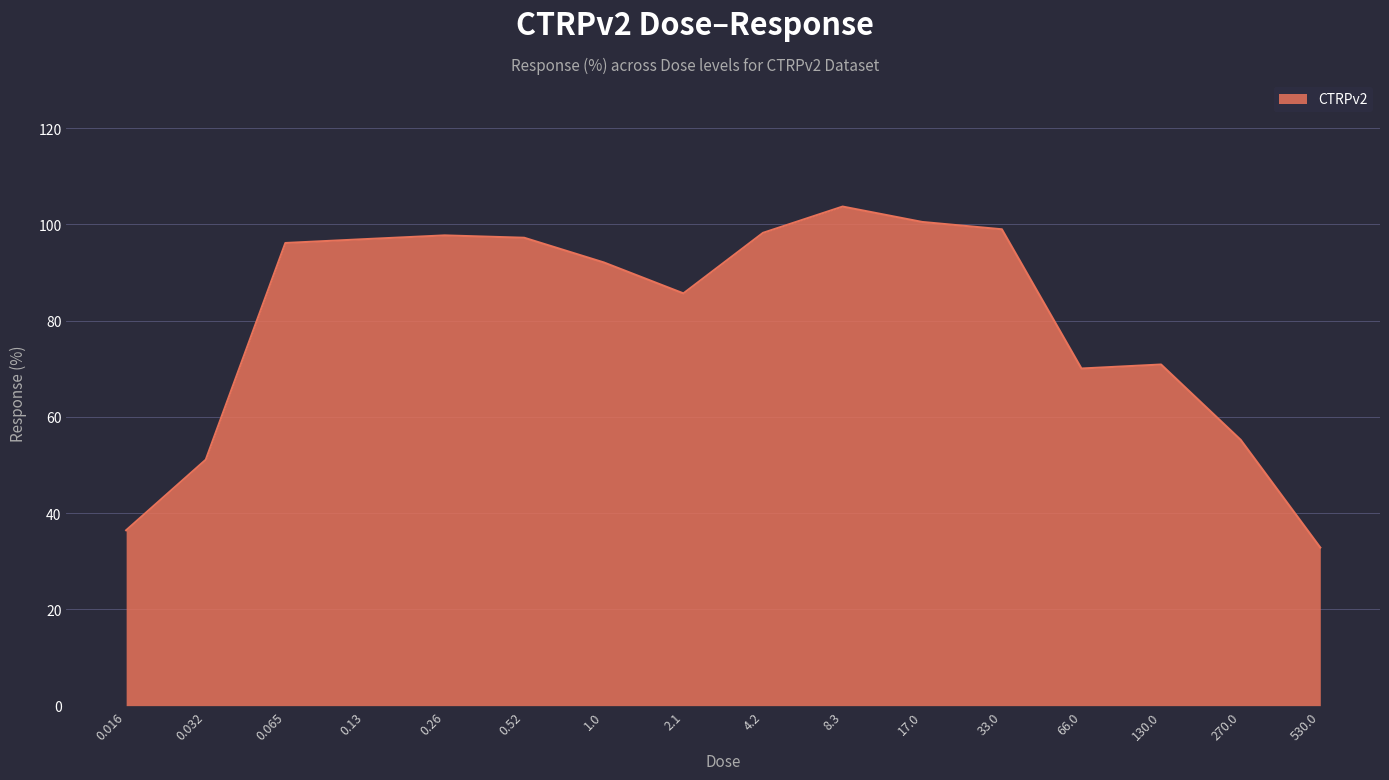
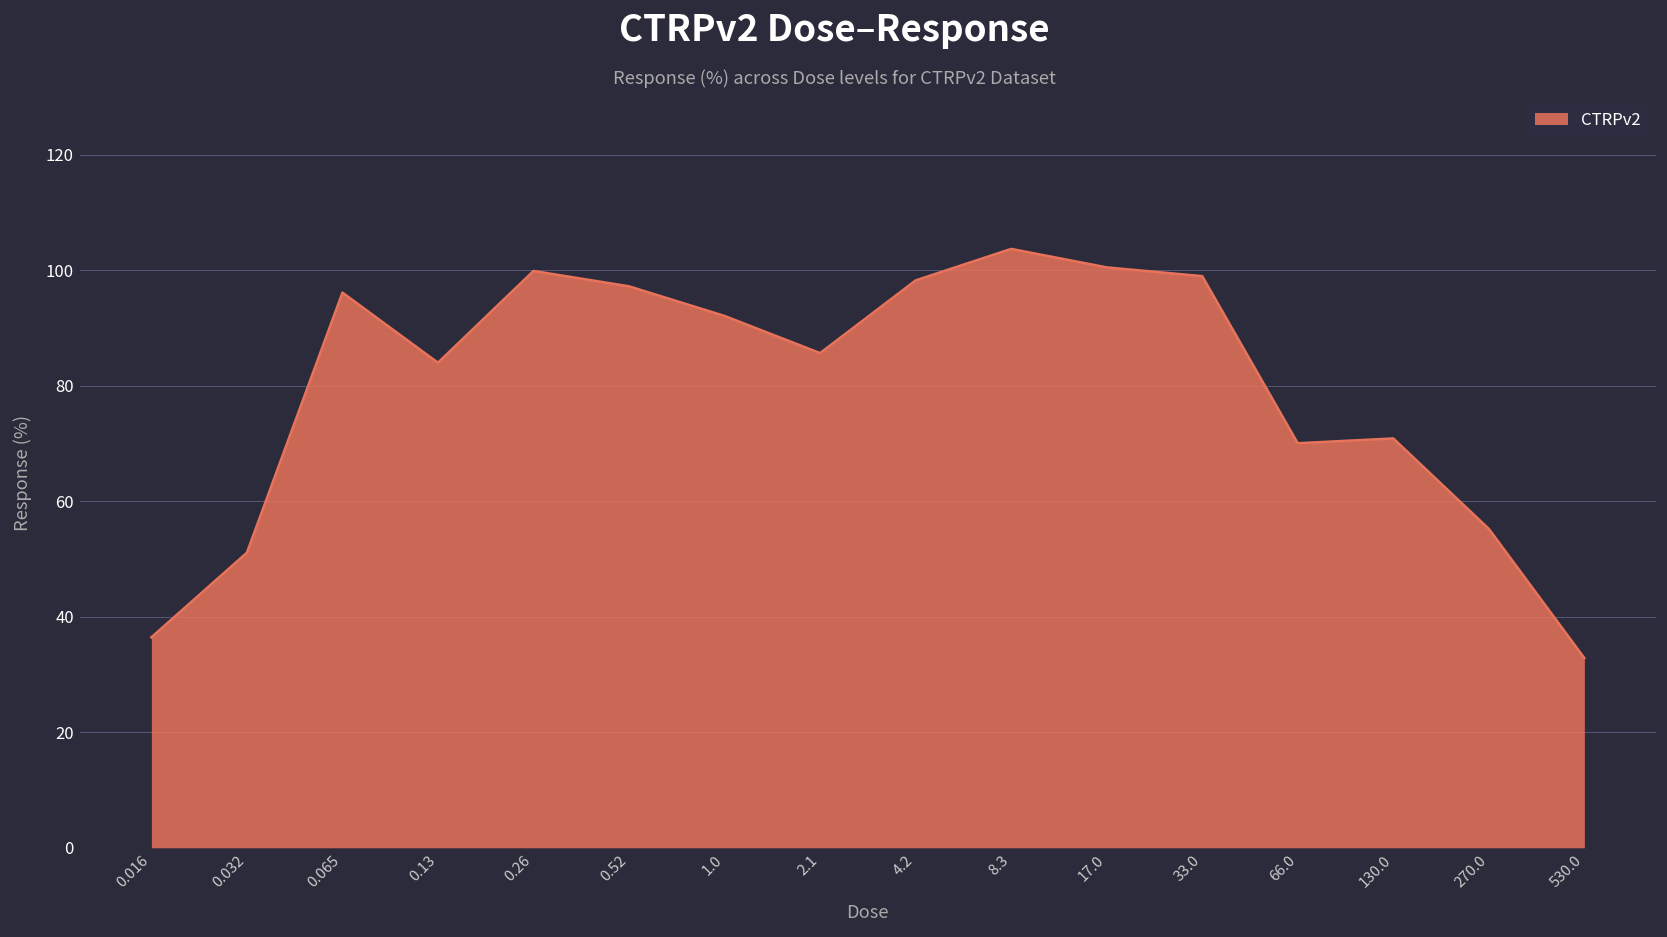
0.13: 97 -> 84
0.26: 98 -> 100
